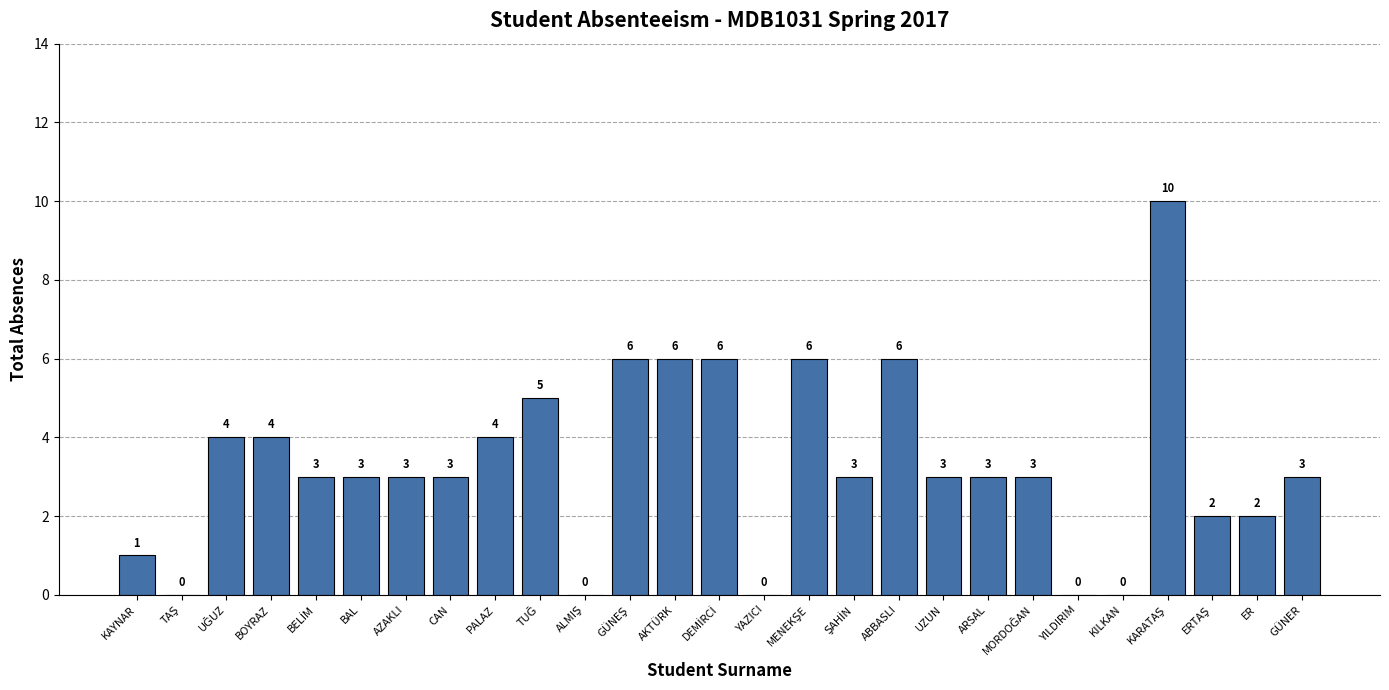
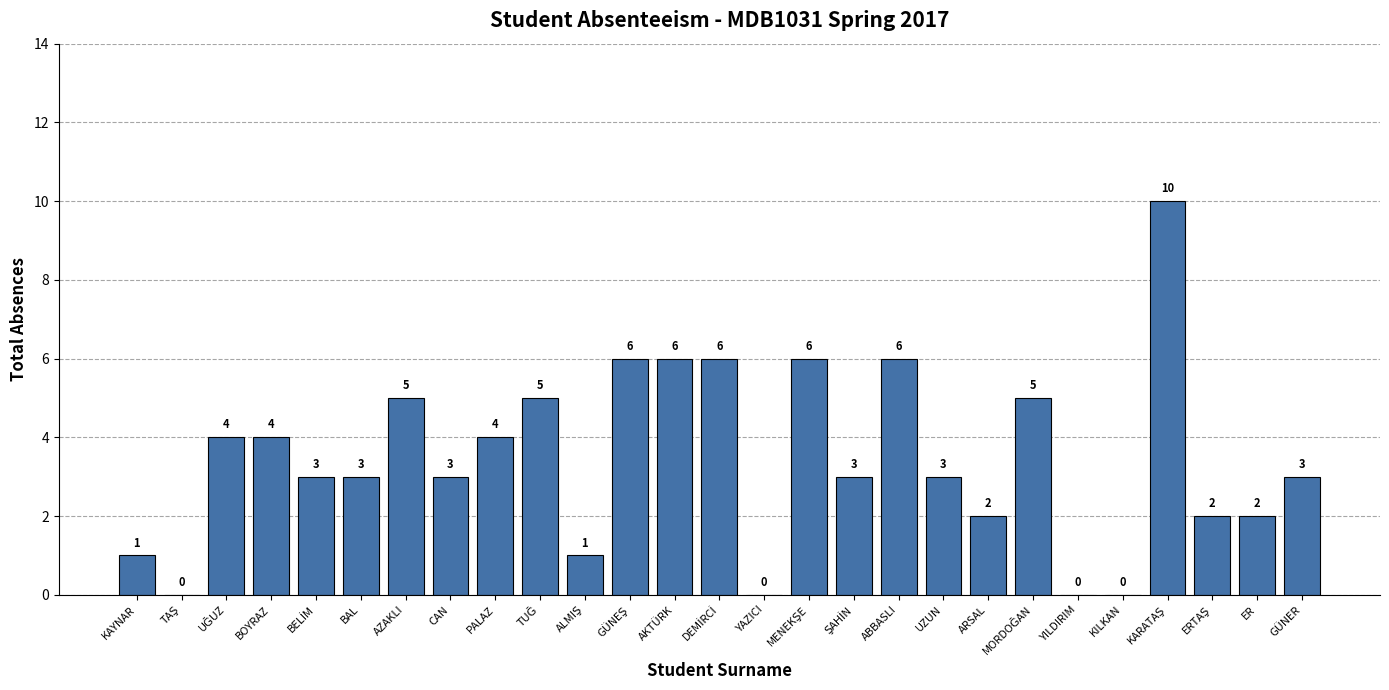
AZAKLI: 3 -> 5
ALMIŞ: 0 -> 1
ARSAL: 3 -> 2
MORDOĞAN: 3 -> 5
